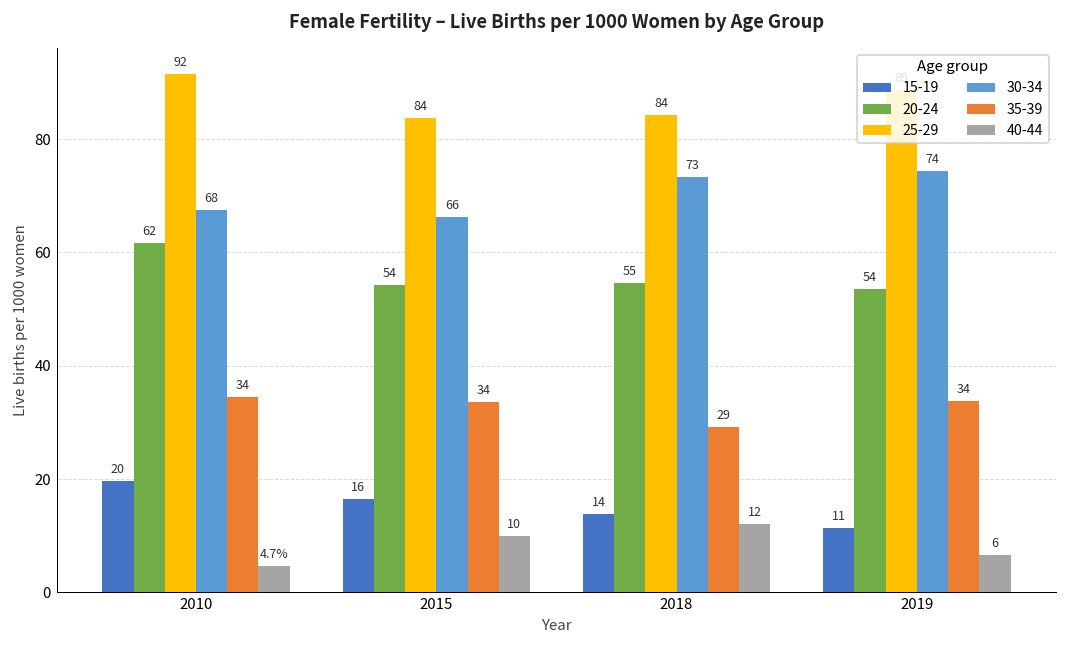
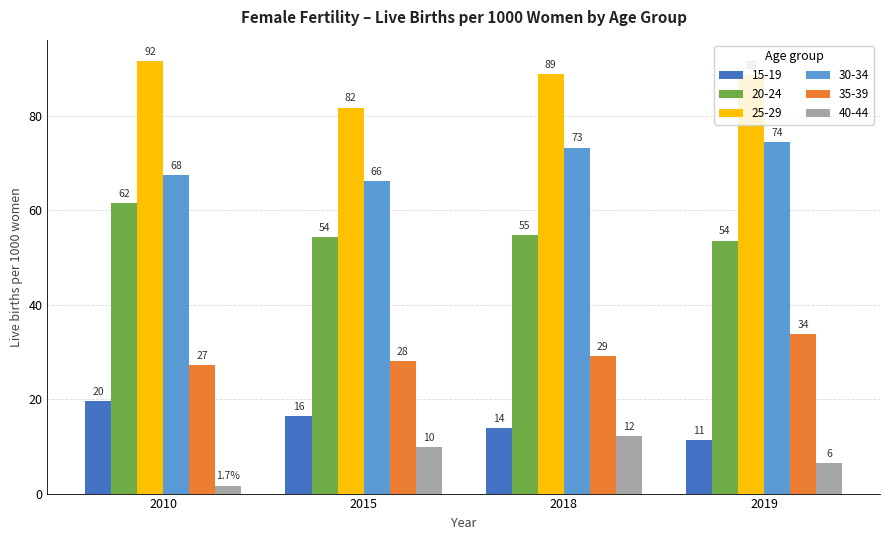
35-39, 2010: 34 -> 27
40-44, 2010: 4.7% -> 1.7%
25-29, 2015: 84 -> 82
35-39, 2015: 34 -> 28
25-29, 2018: 84 -> 89
